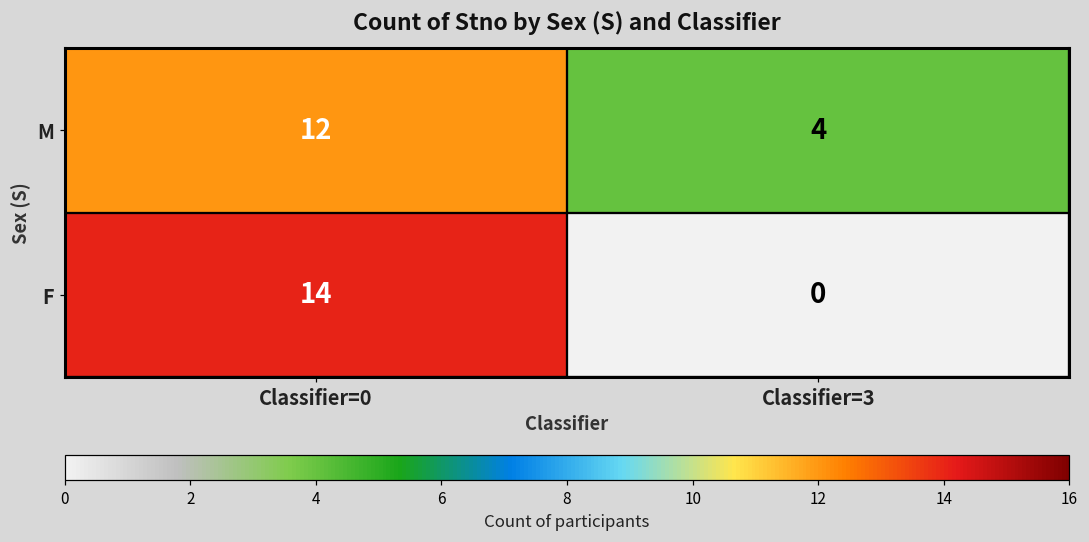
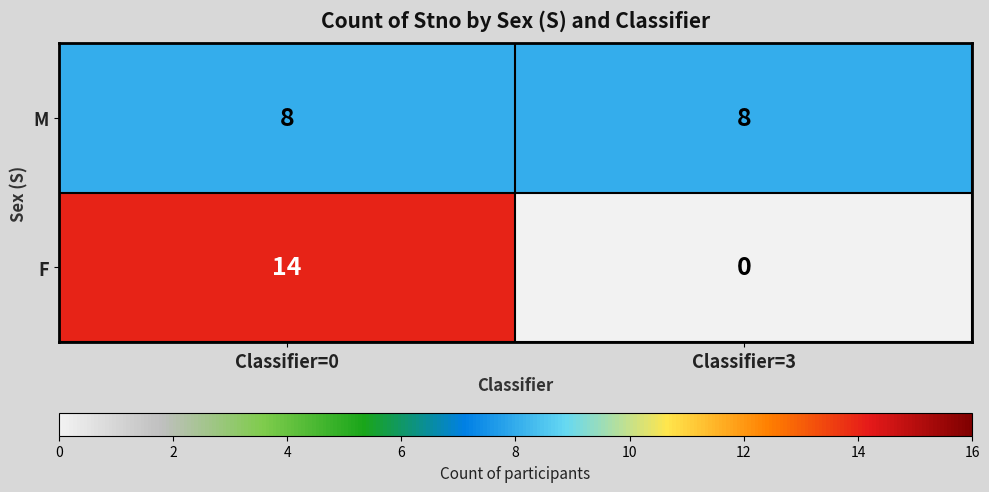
M, Classifier=0: 12 -> 8
M, Classifier=3: 4 -> 8
